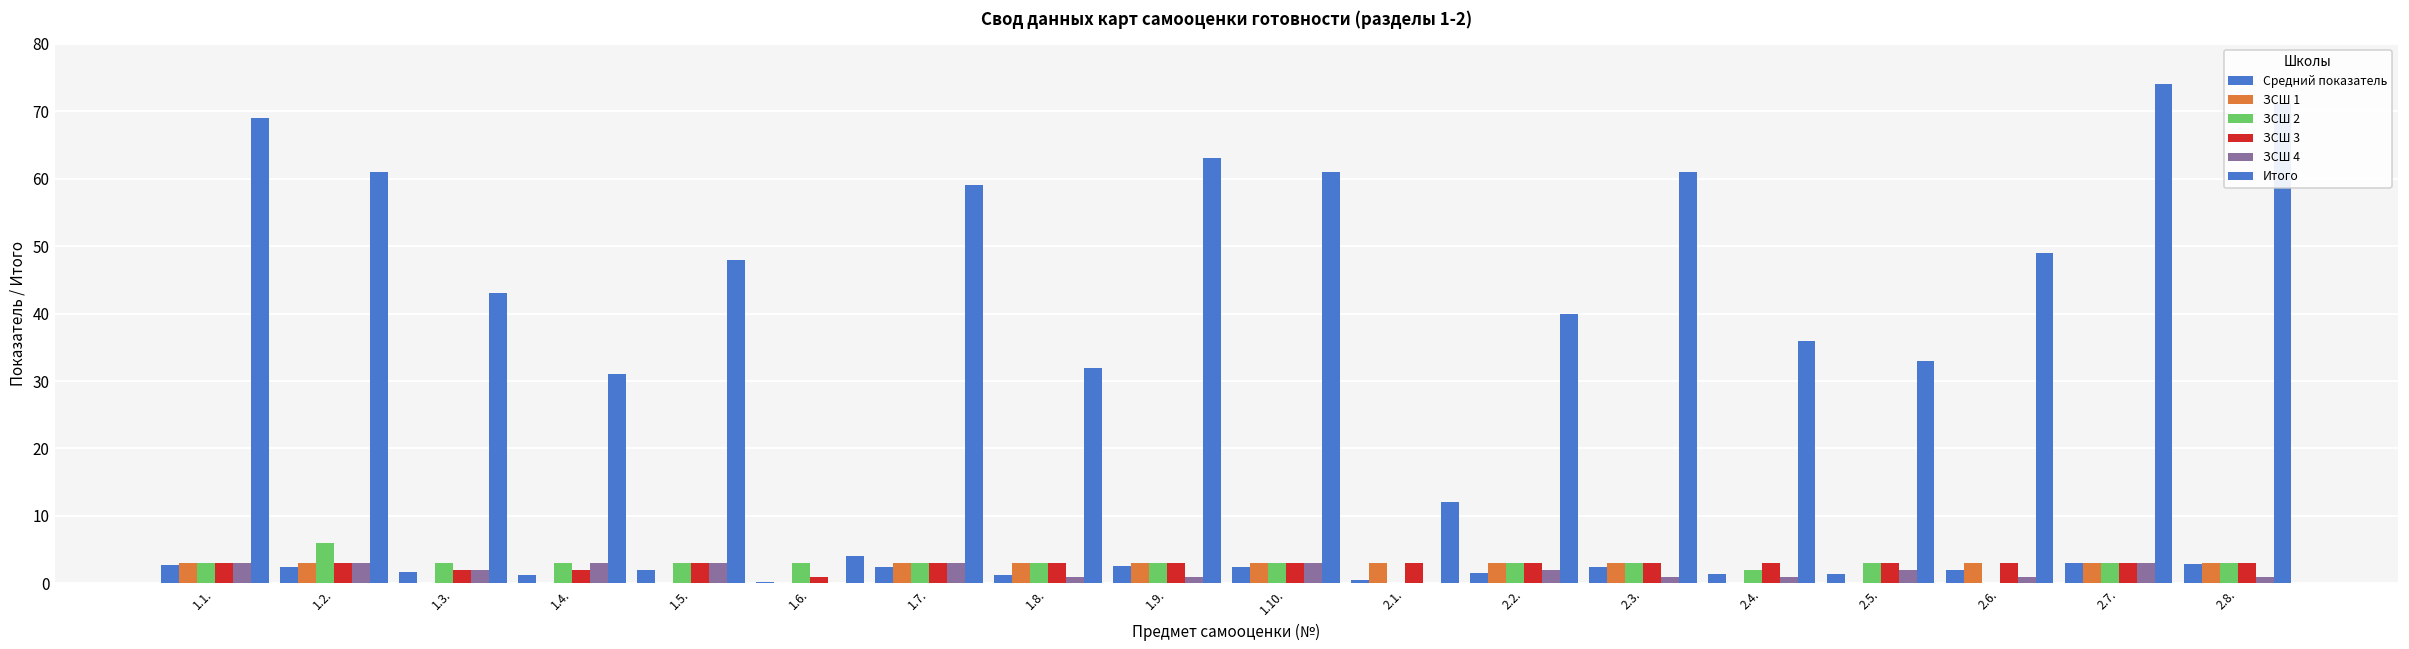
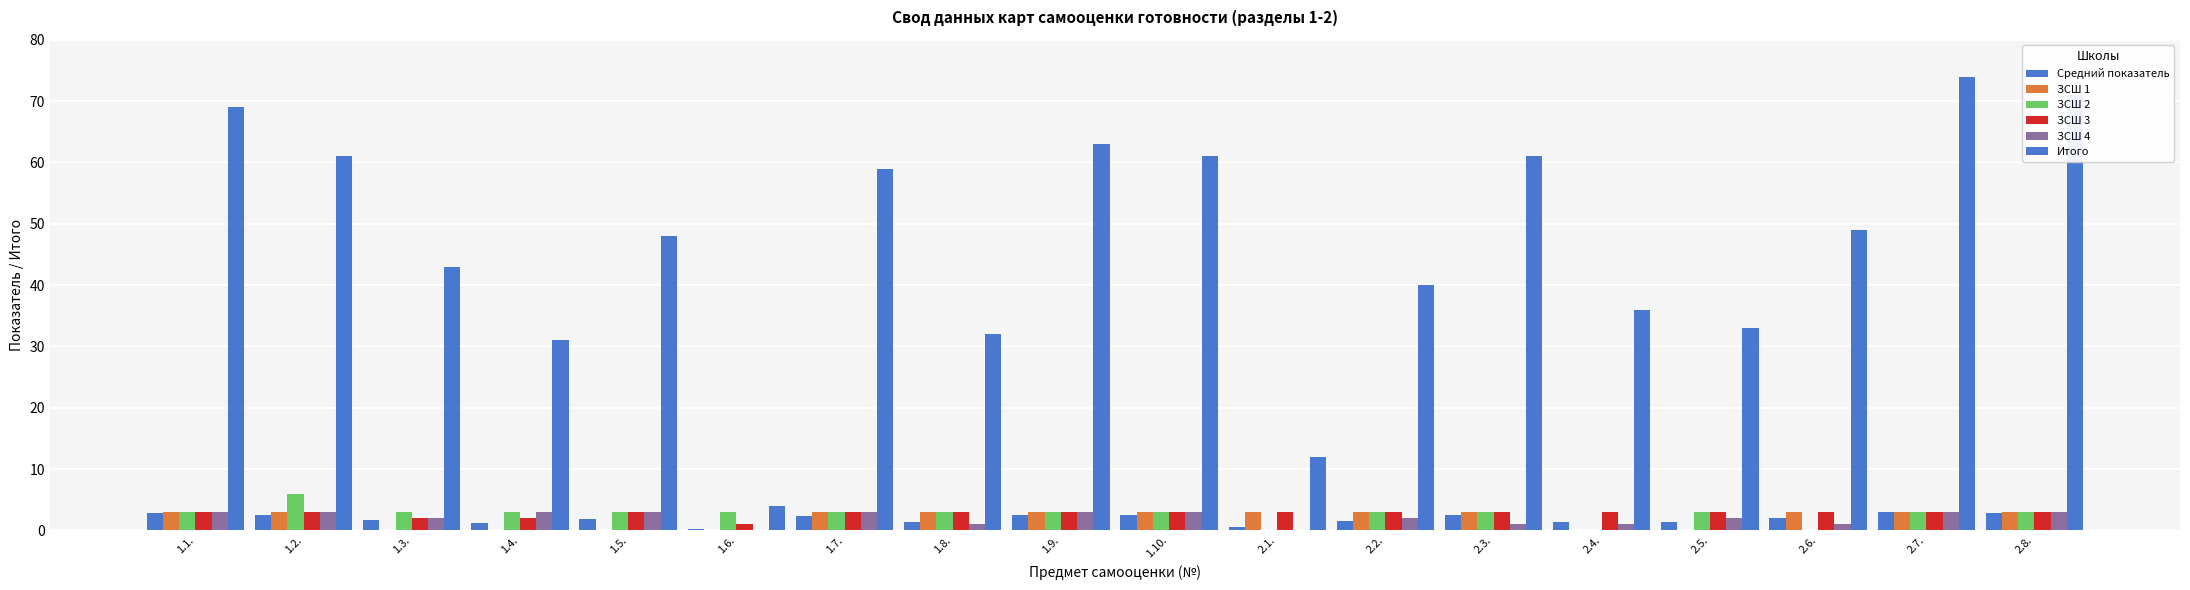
ЗСШ 4, 1.9.: 1 -> 3
ЗСШ 2, 2.4.: 2 -> 0
ЗСШ 4, 2.8.: 1 -> 3
